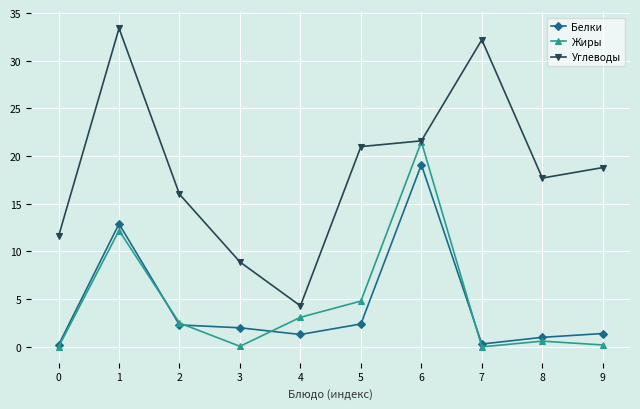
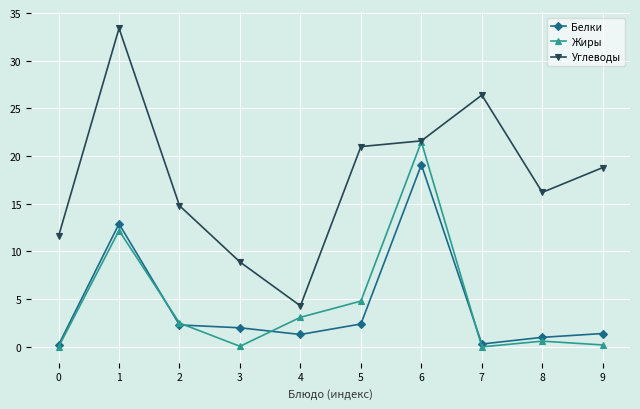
Углеводы, 2: 16 -> 15
Углеводы, 7: 32 -> 26
Углеводы, 8: 18 -> 16
